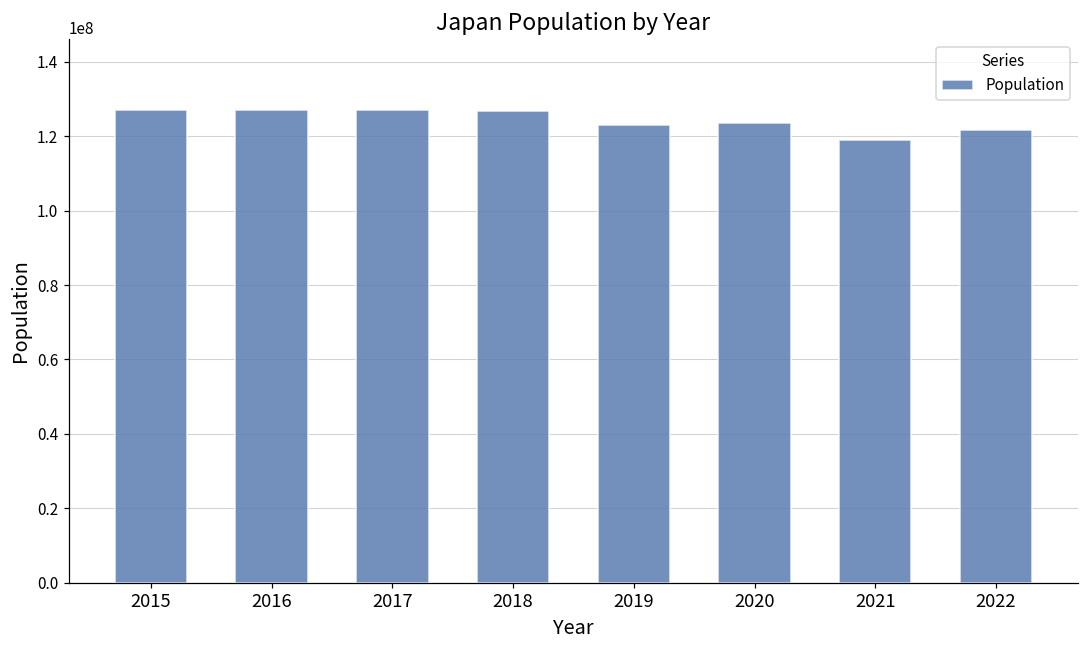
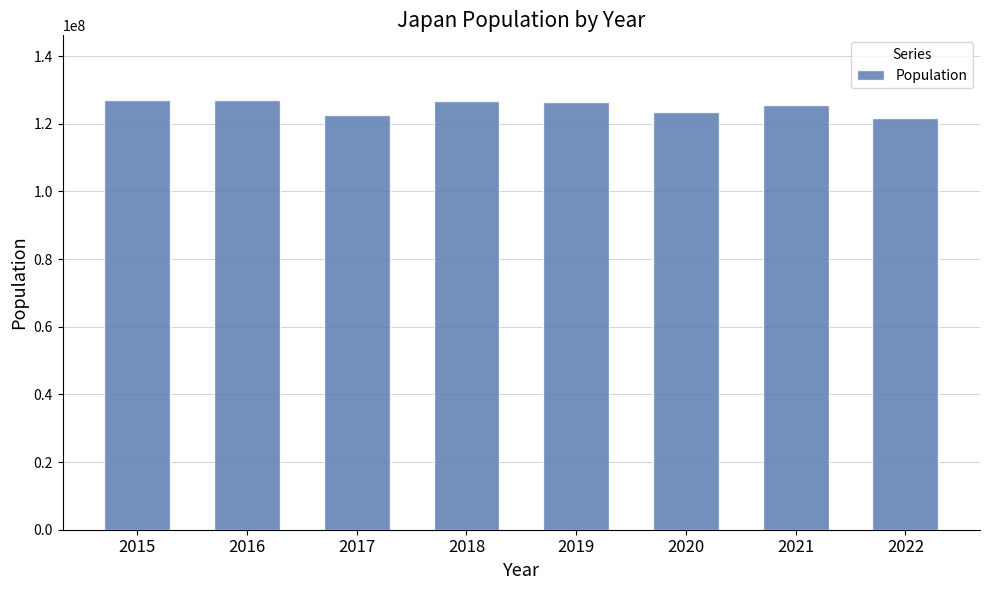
2017: 127000000 -> 122000000
2019: 123000000 -> 127000000
2021: 119000000 -> 126000000
